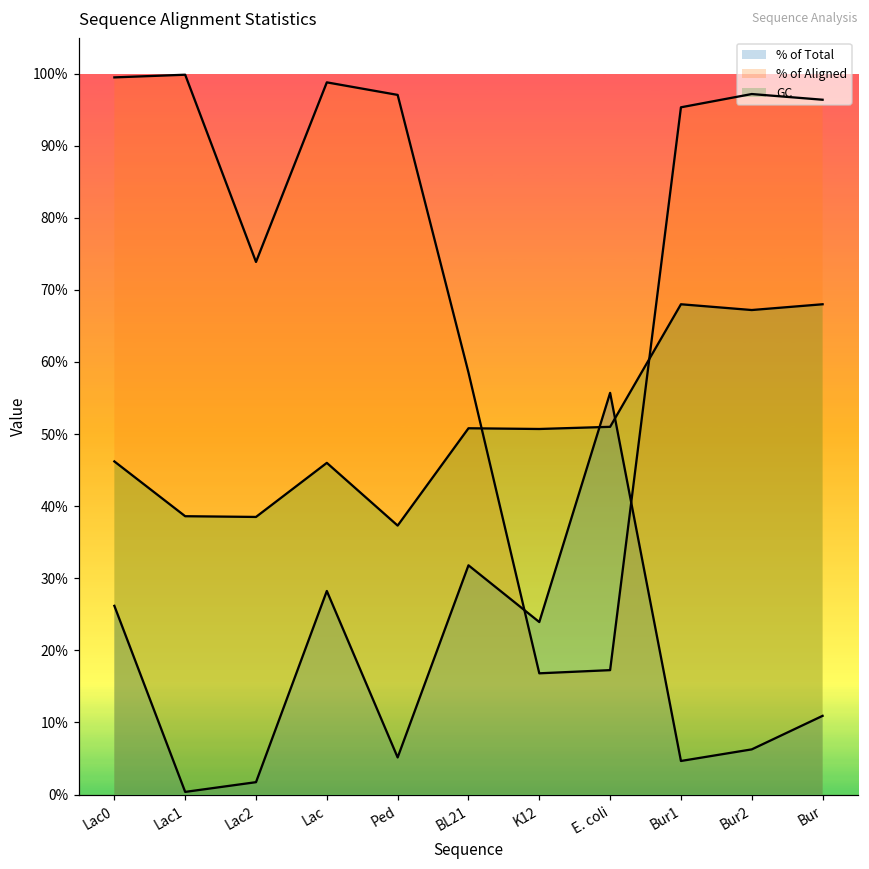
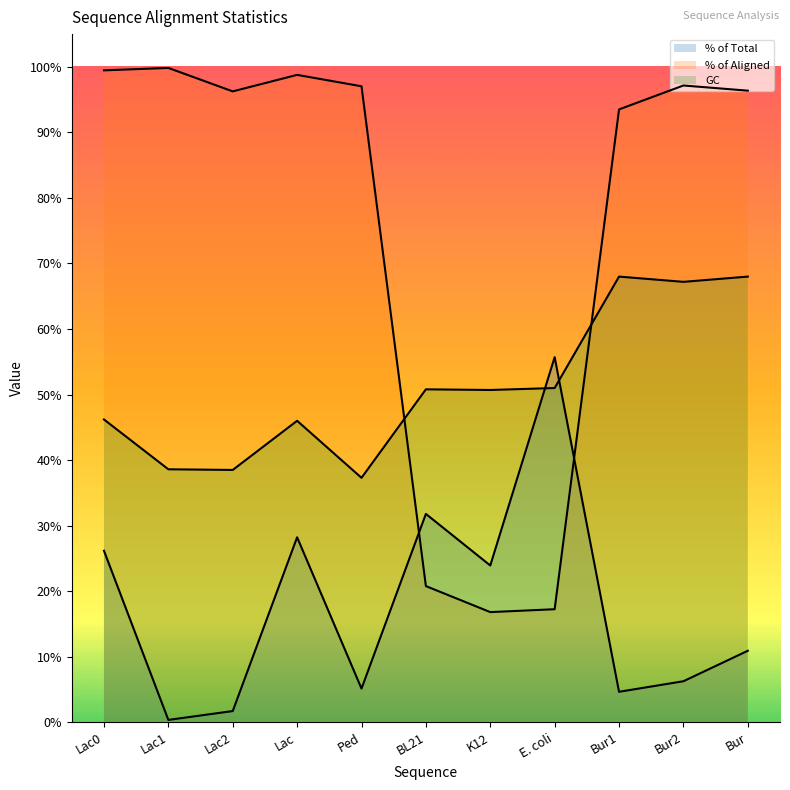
% of Aligned, Lac2: 74% -> 96%
% of Aligned, BL21: 59% -> 21%
% of Aligned, Bur1: 95% -> 94%
